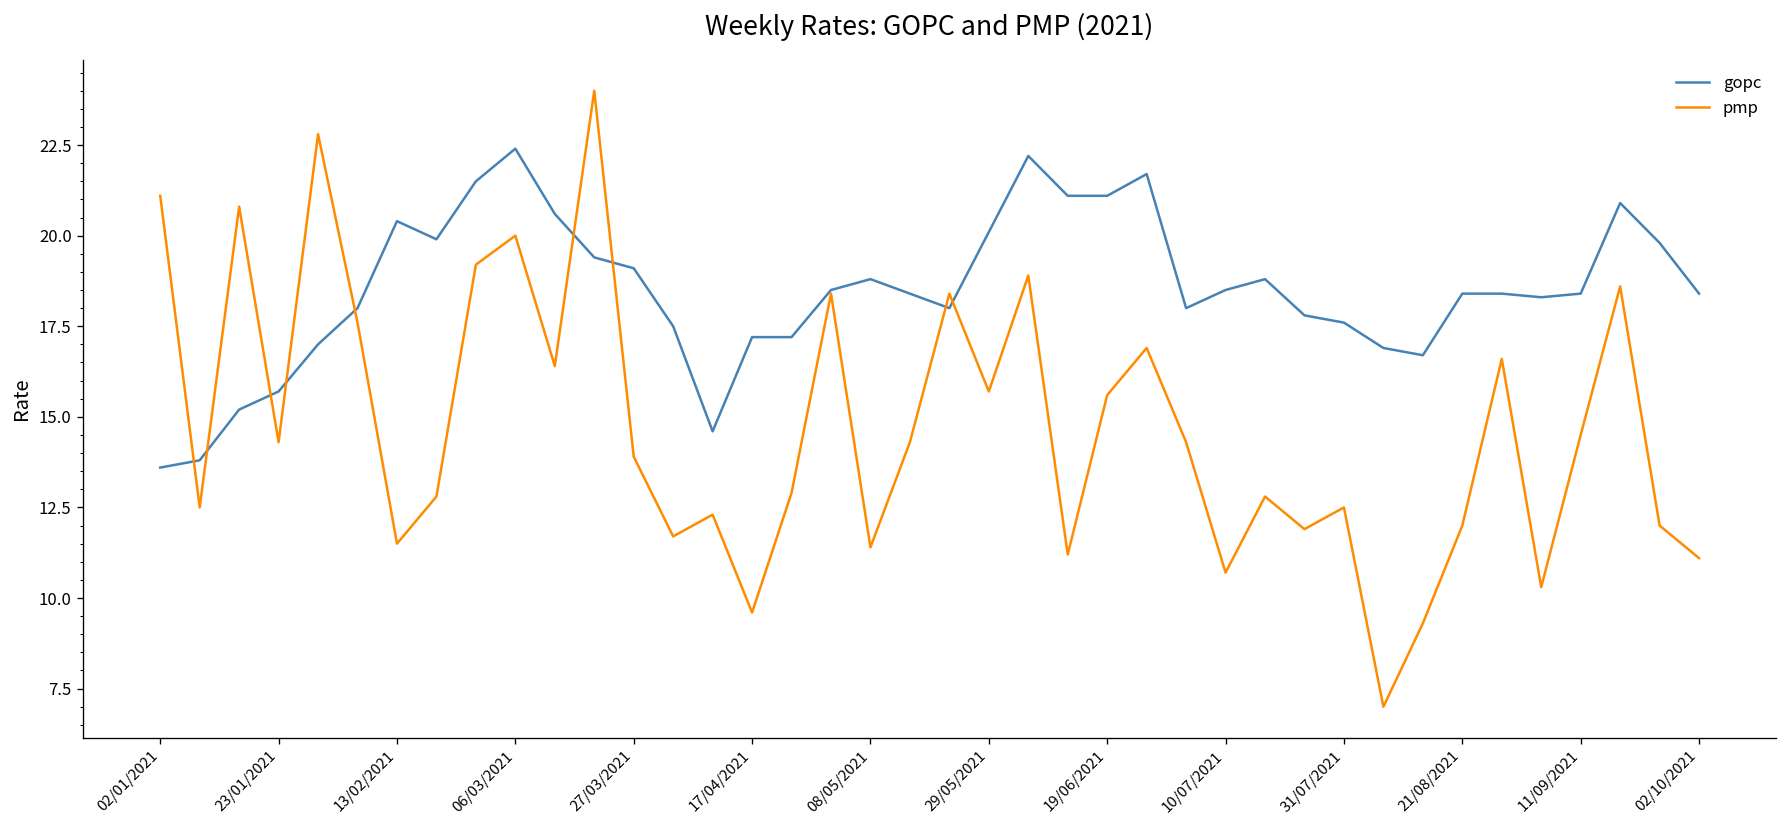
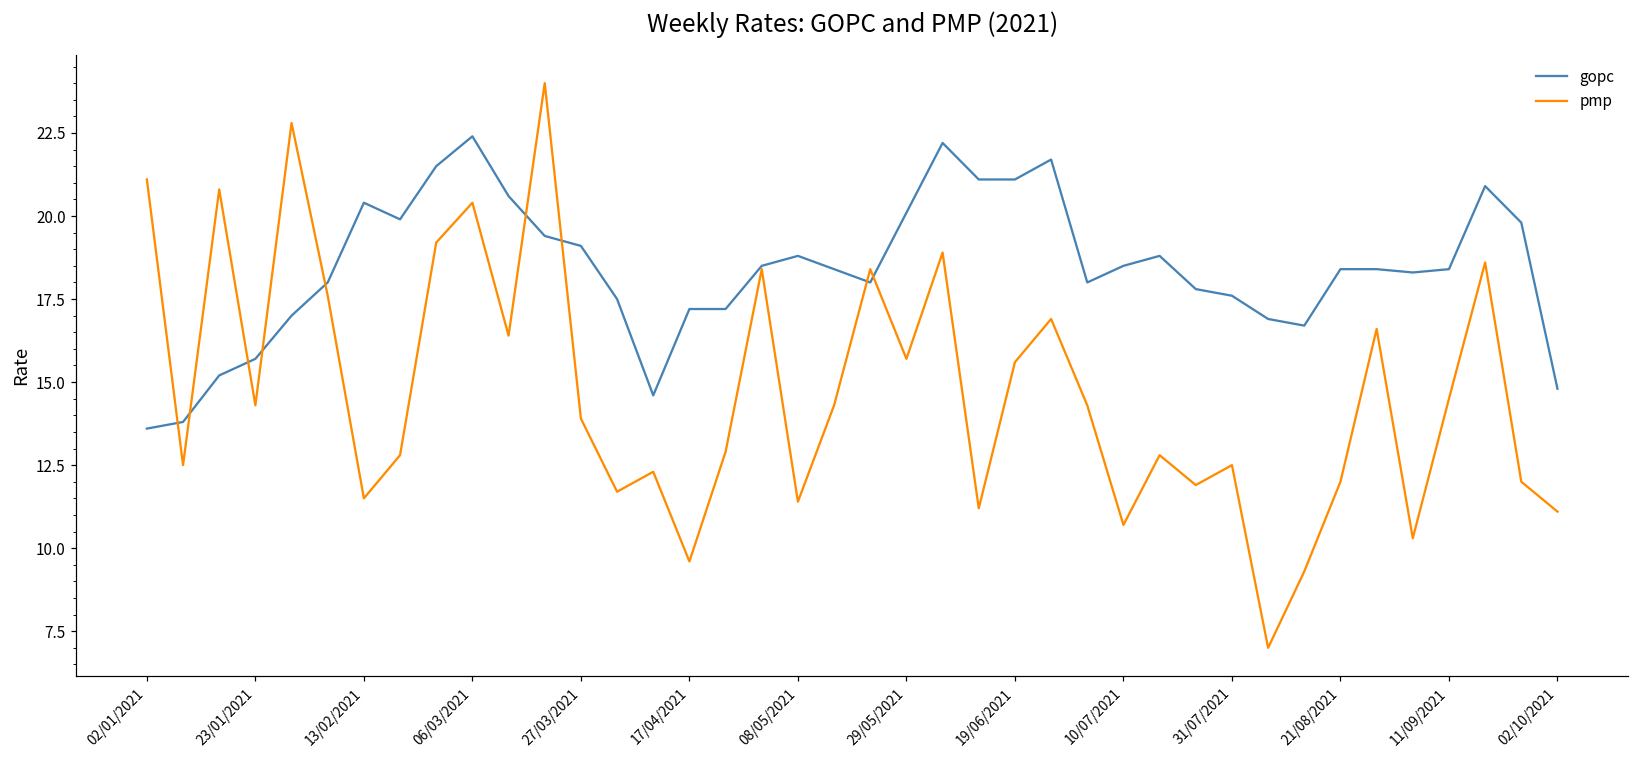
pmp, 06/03/2021: 20.0 -> 20.4
gopc, 02/10/2021: 18.4 -> 14.8
